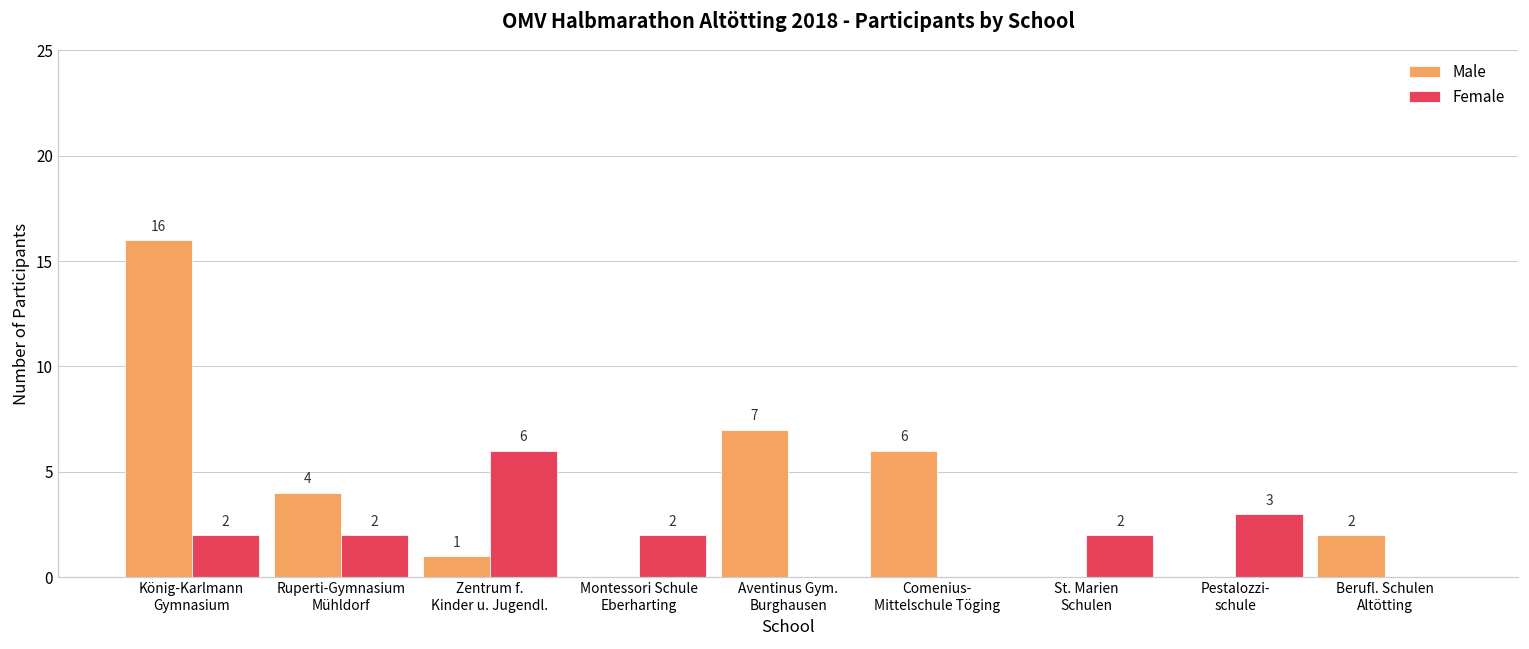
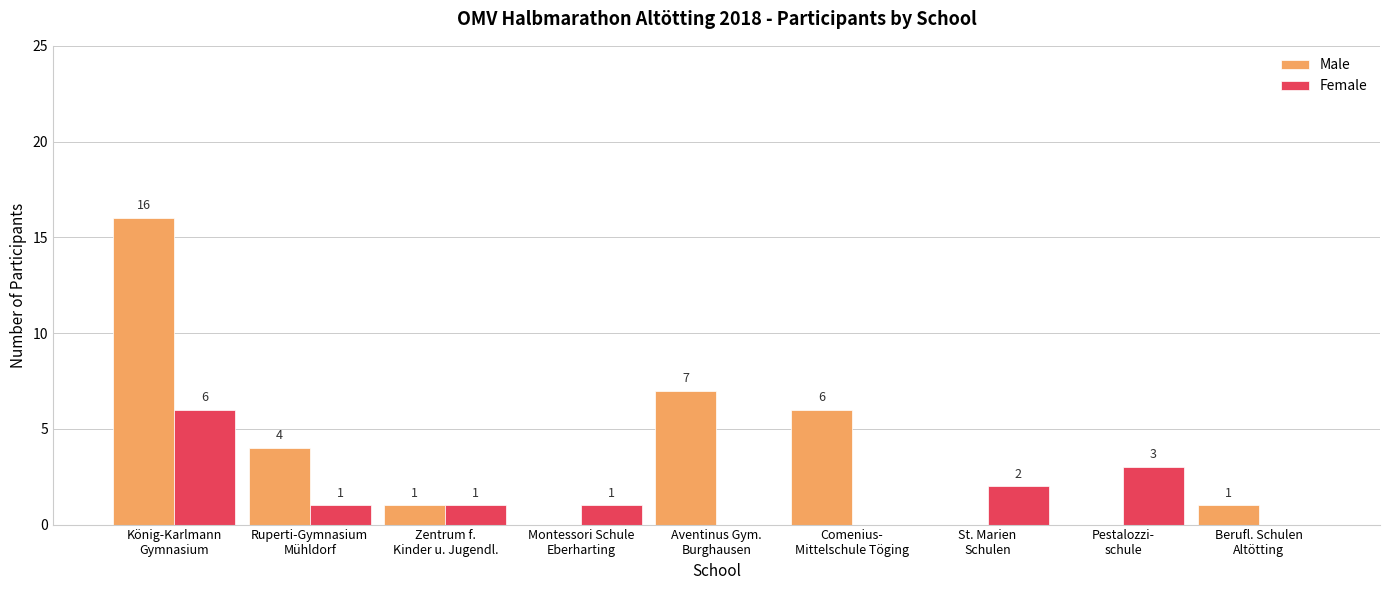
Female, König-Karlmann Gymnasium: 2 -> 6
Female, Ruperti-Gymnasium Mühldorf: 2 -> 1
Female, Zentrum f. Kinder u. Jugendl.: 6 -> 1
Female, Montessori Schule Eberharting: 2 -> 1
Male, Berufl. Schulen Altötting: 2 -> 1
